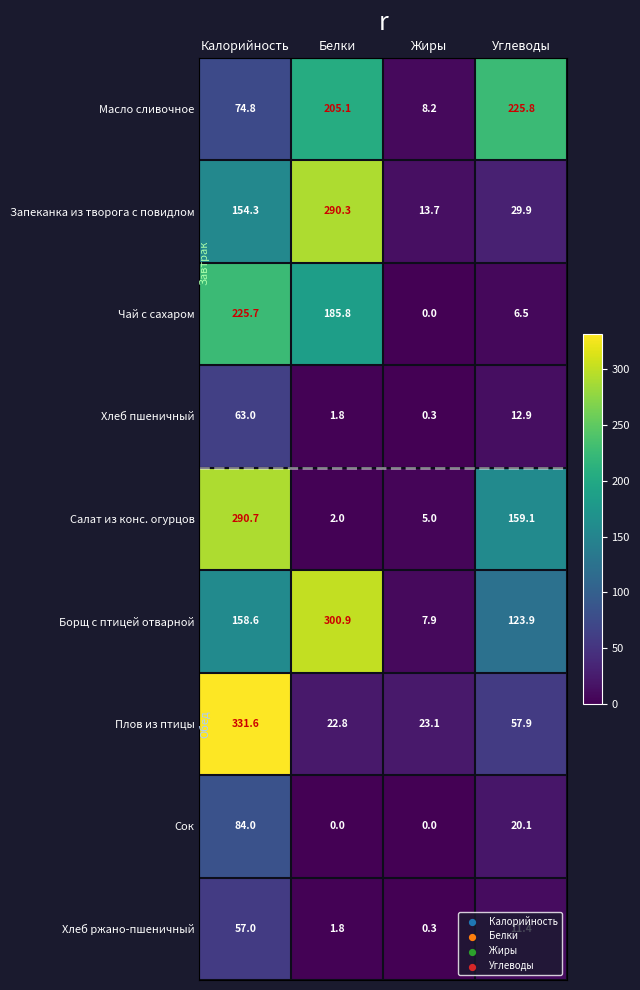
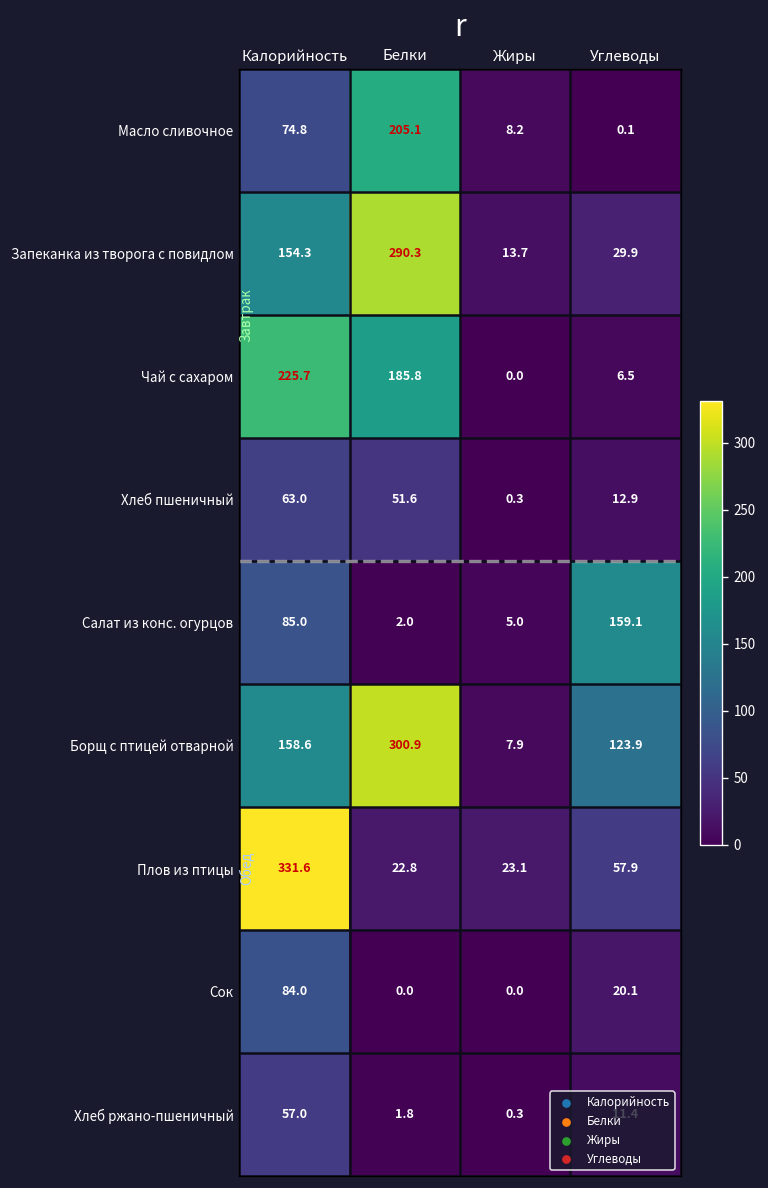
Масло сливочное, Углеводы: 225.8 -> 0.1
Хлеб пшеничный, Белки: 1.8 -> 51.6
Салат из конс. огурцов, Калорийность: 290.7 -> 85.0
